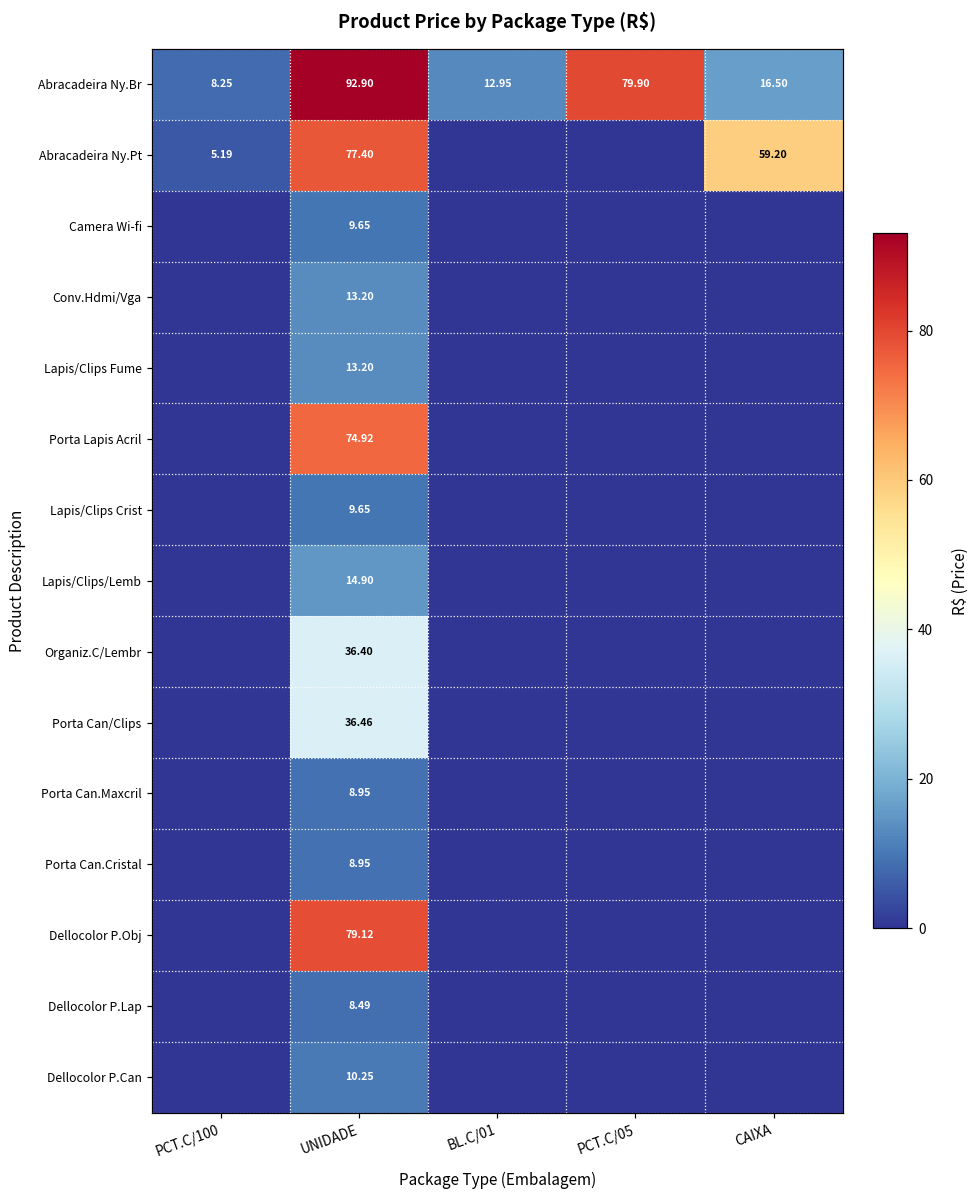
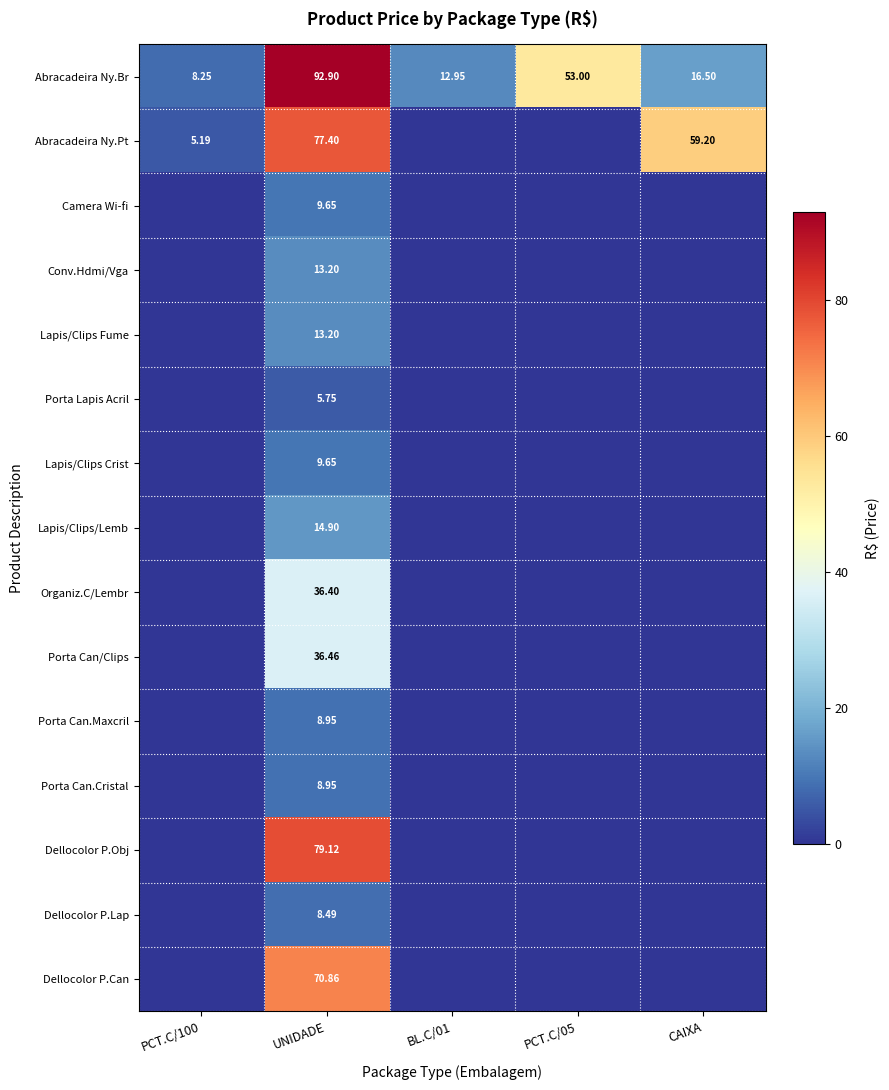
Abracadeira Ny.Br, PCT.C/05: 79.90 -> 53.00
Porta Lapis Acril, UNIDADE: 74.92 -> 5.75
Dellocolor P.Can, UNIDADE: 10.25 -> 70.86
